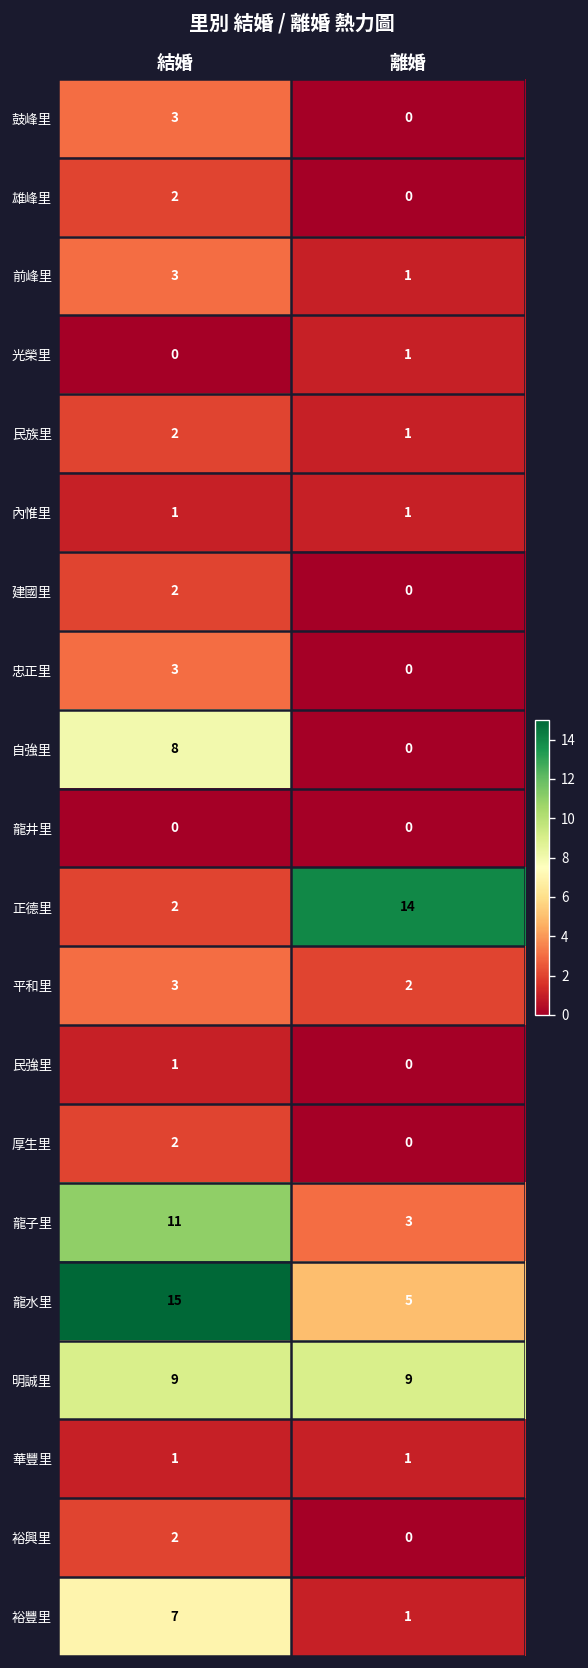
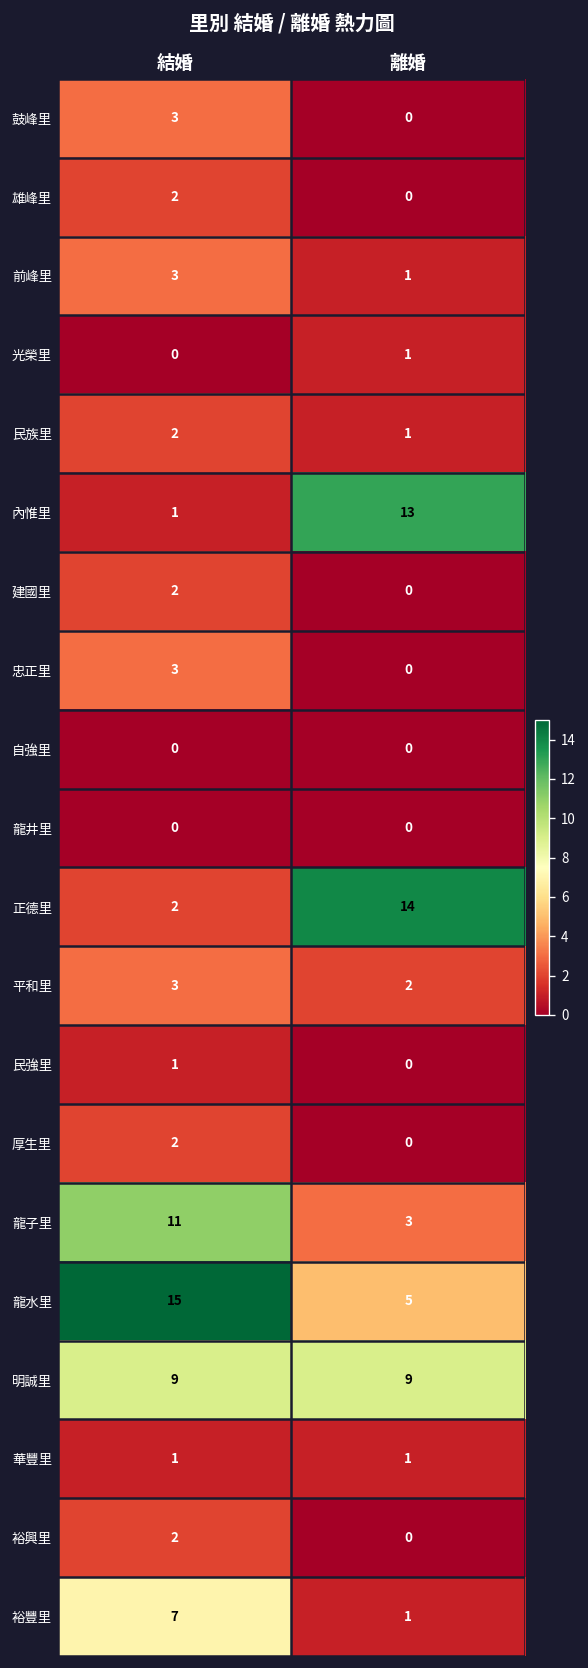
內惟里, 離婚: 1 -> 13
自強里, 結婚: 8 -> 0
